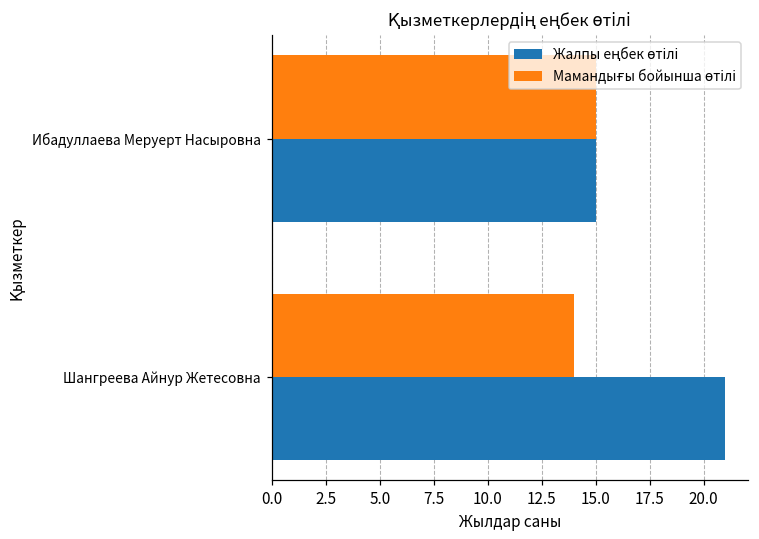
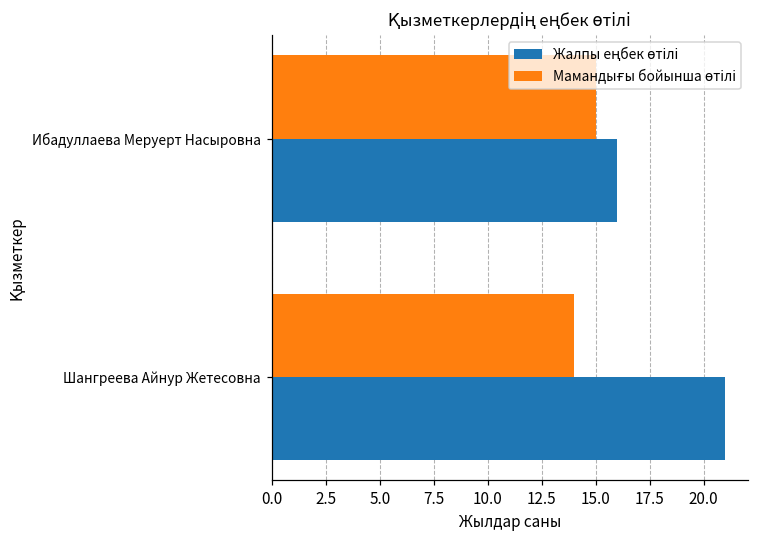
Жалпы еңбек өтілі, Ибадуллаева Меруерт Насыровна: 15 -> 16
